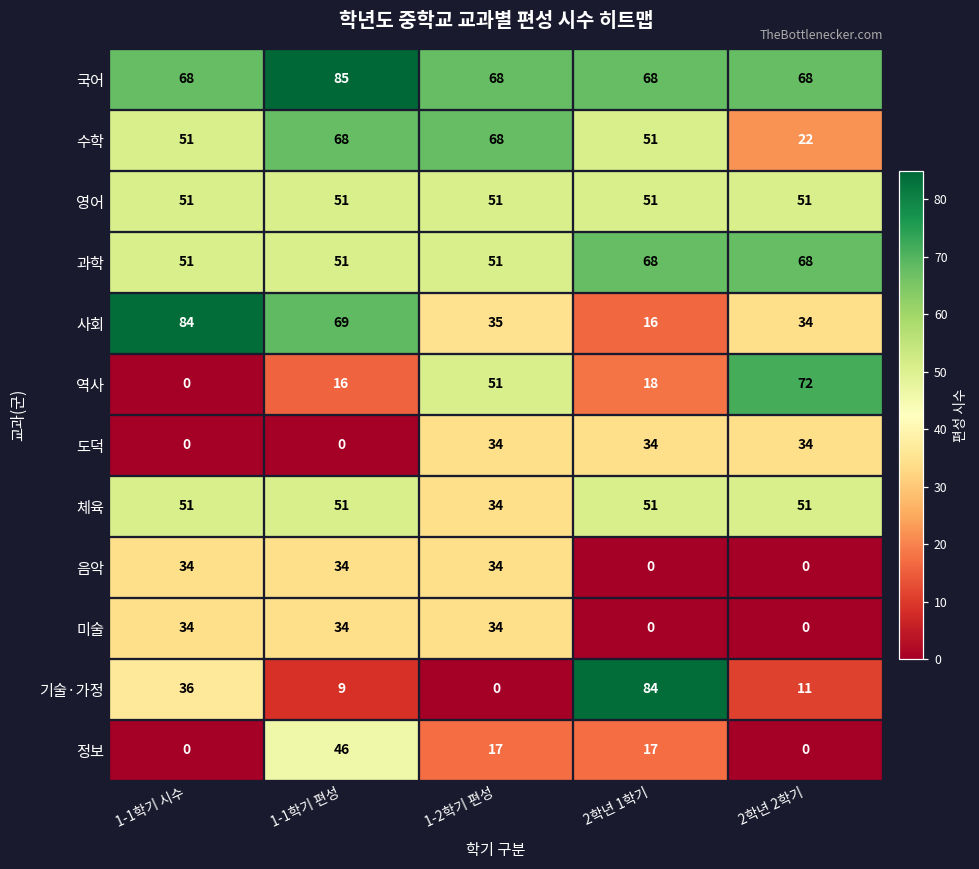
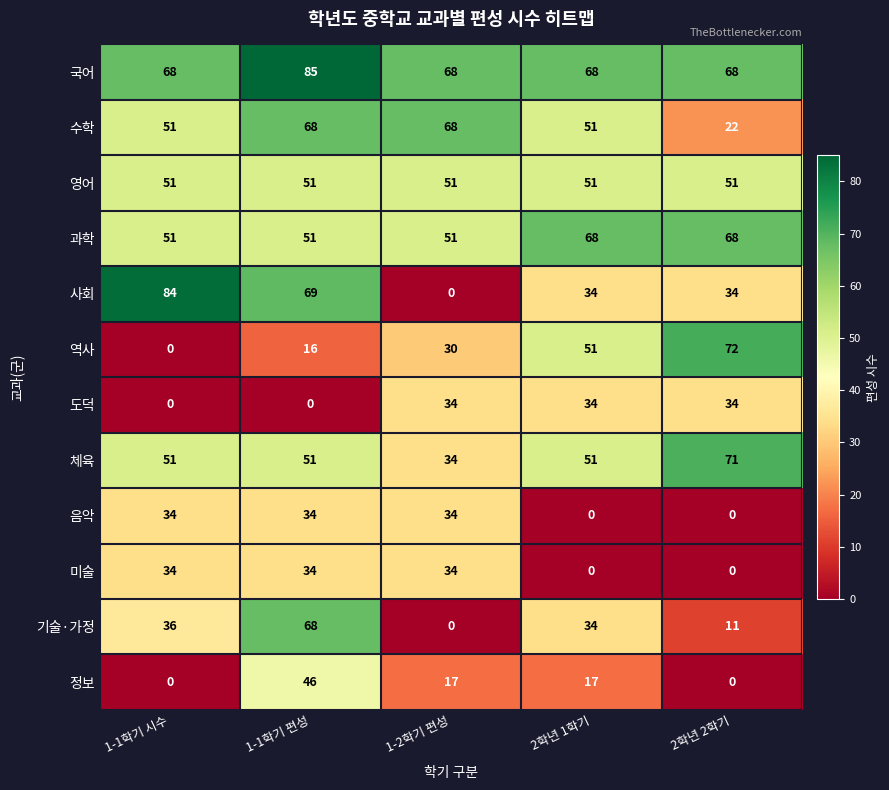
사회, 1-2학기 편성: 35 -> 0
사회, 2학년 1학기: 16 -> 34
역사, 1-2학기 편성: 51 -> 30
역사, 2학년 1학기: 18 -> 51
체육, 2학년 2학기: 51 -> 71
기술·가정, 1-1학기 편성: 9 -> 68
기술·가정, 2학년 1학기: 84 -> 34
